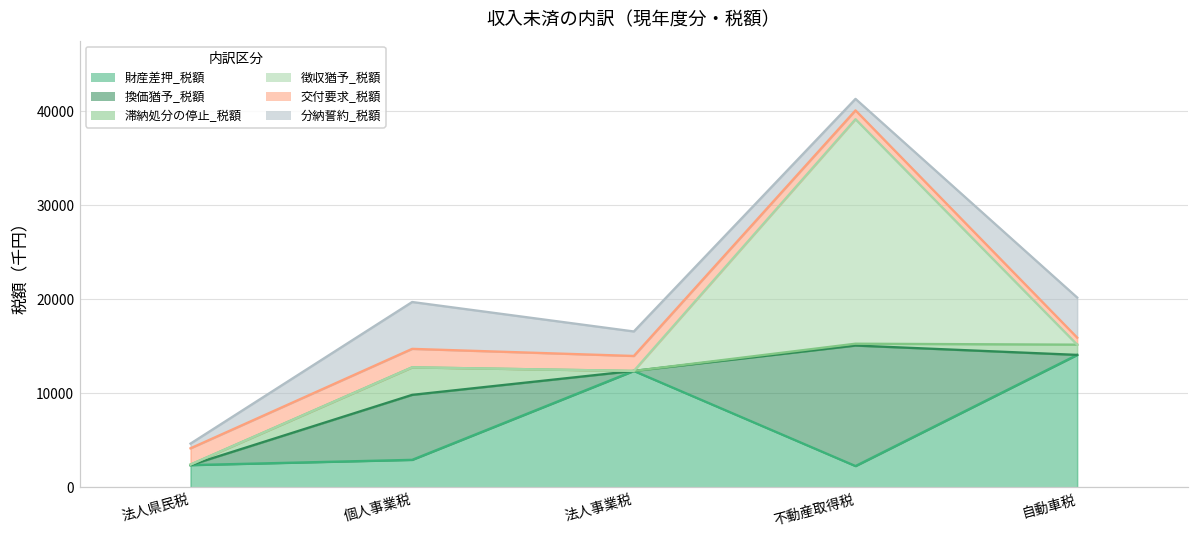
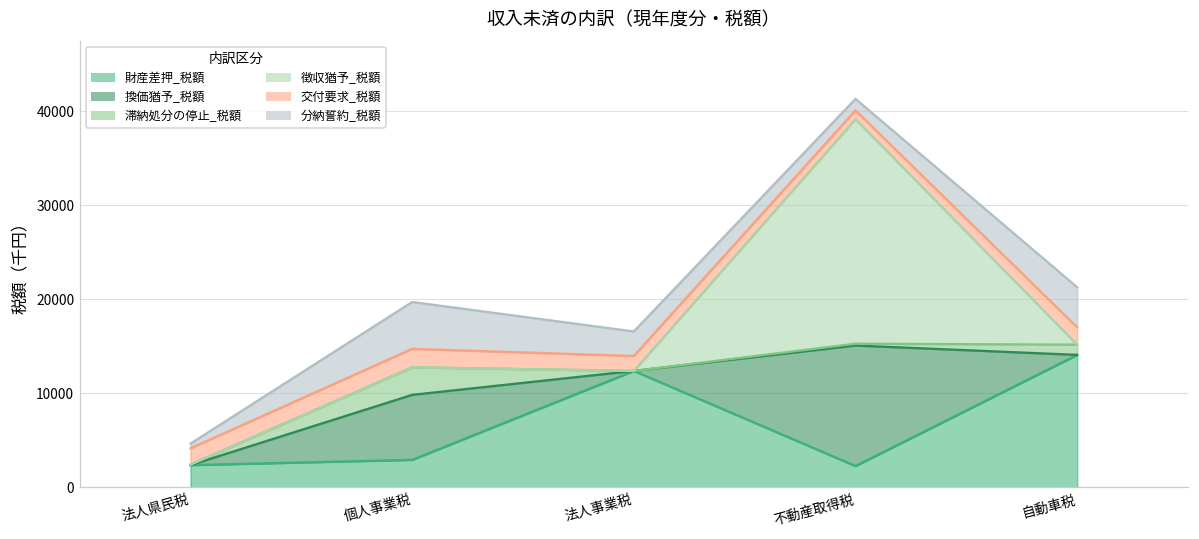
交付要求_税額, 自動車税: 1000 -> 2000
